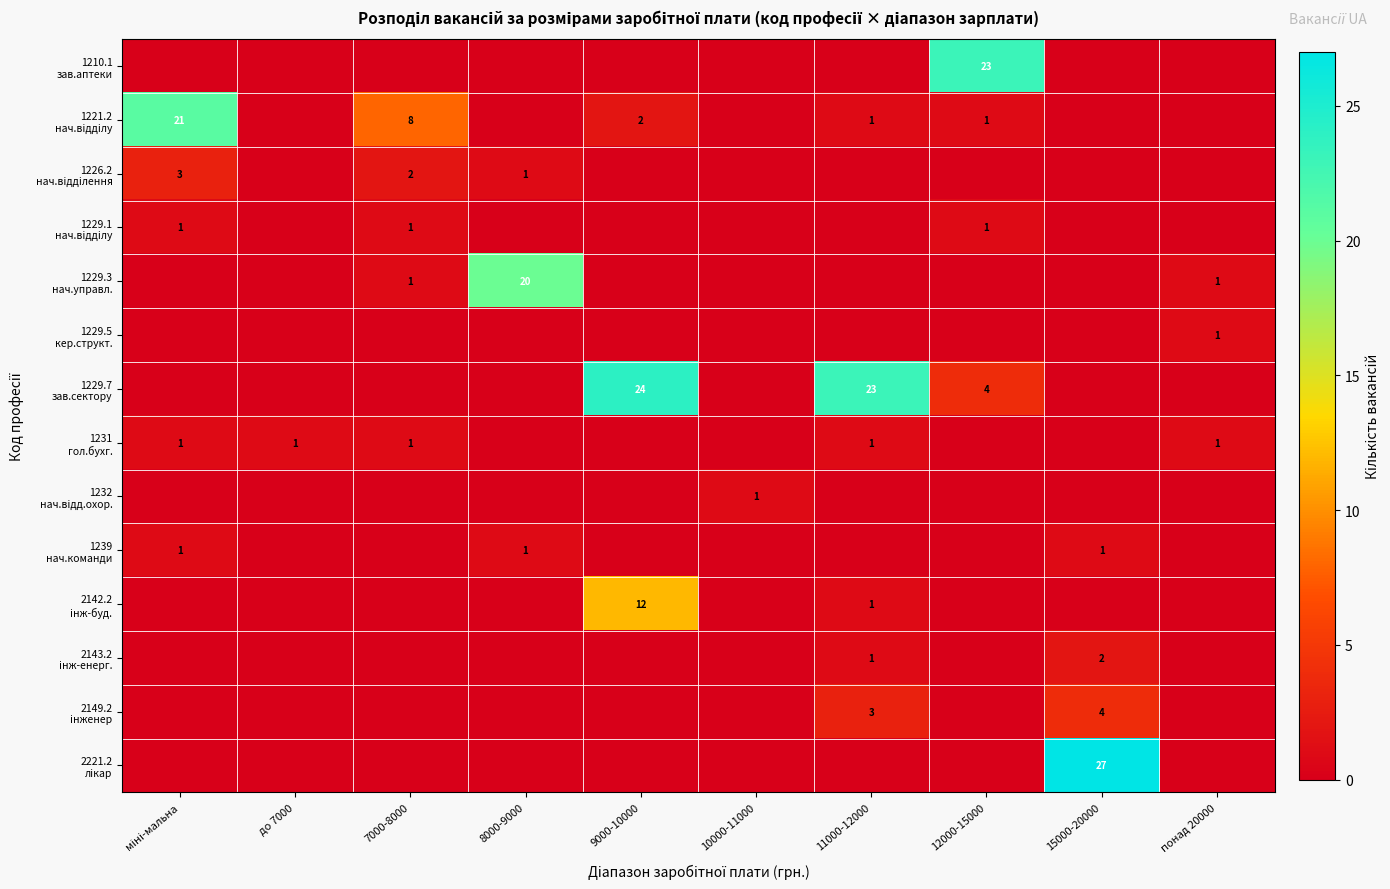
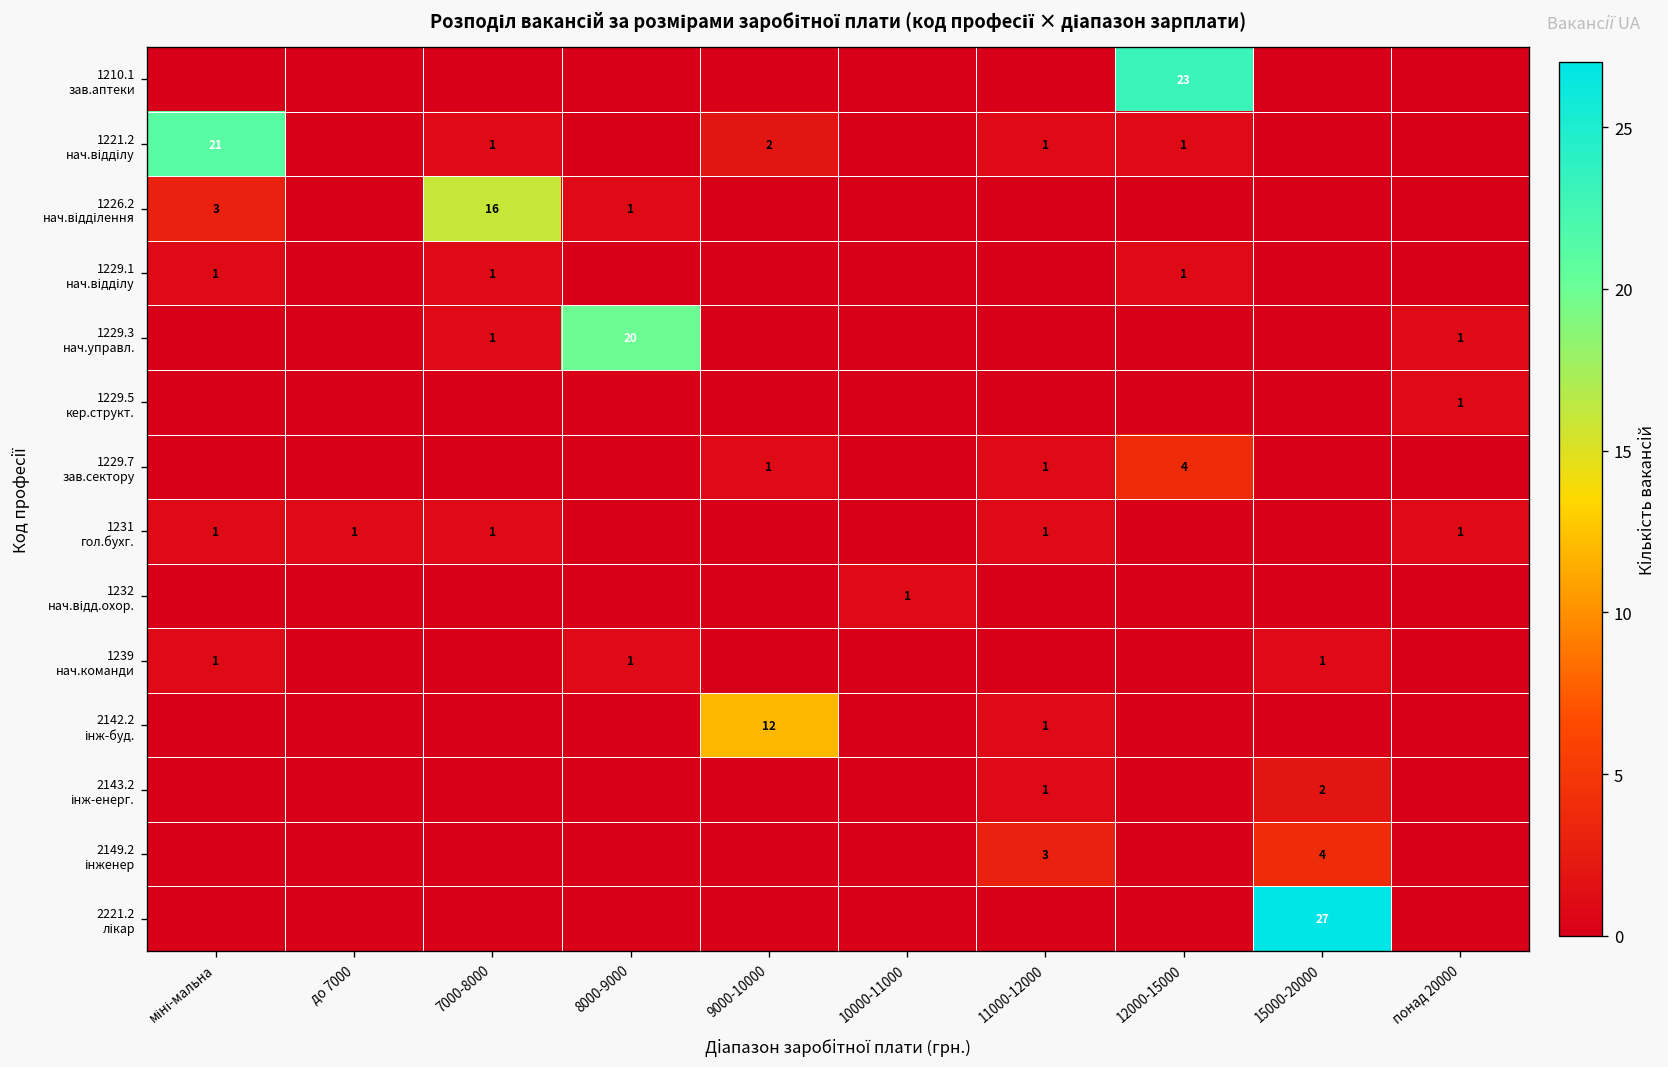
1221.2 нач.відділу, 7000-8000: 8 -> 1
1226.2 нач.відділення, 7000-8000: 2 -> 16
1229.7 зав.сектору, 9000-10000: 24 -> 1
1229.7 зав.сектору, 11000-12000: 23 -> 1
